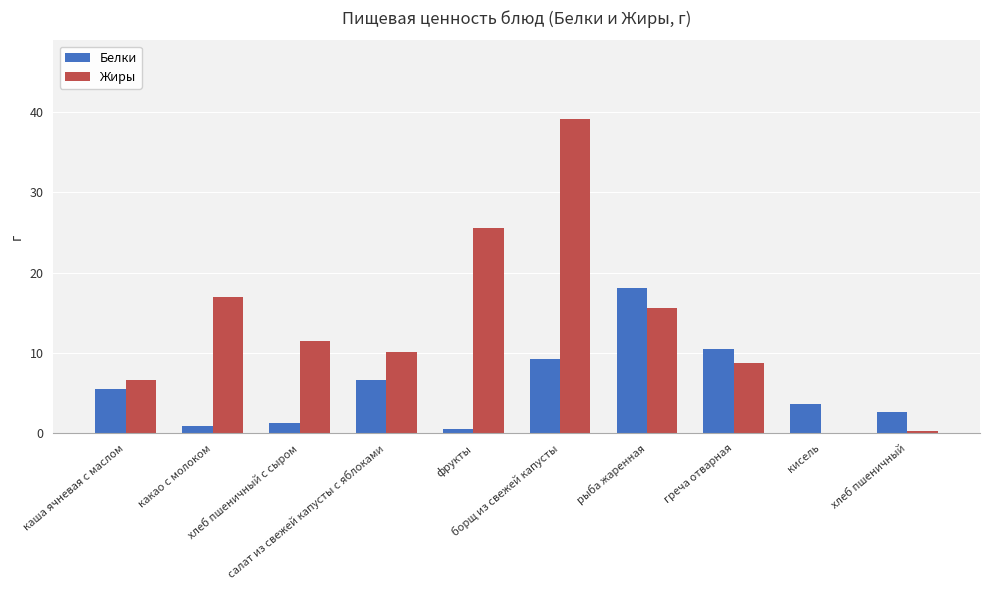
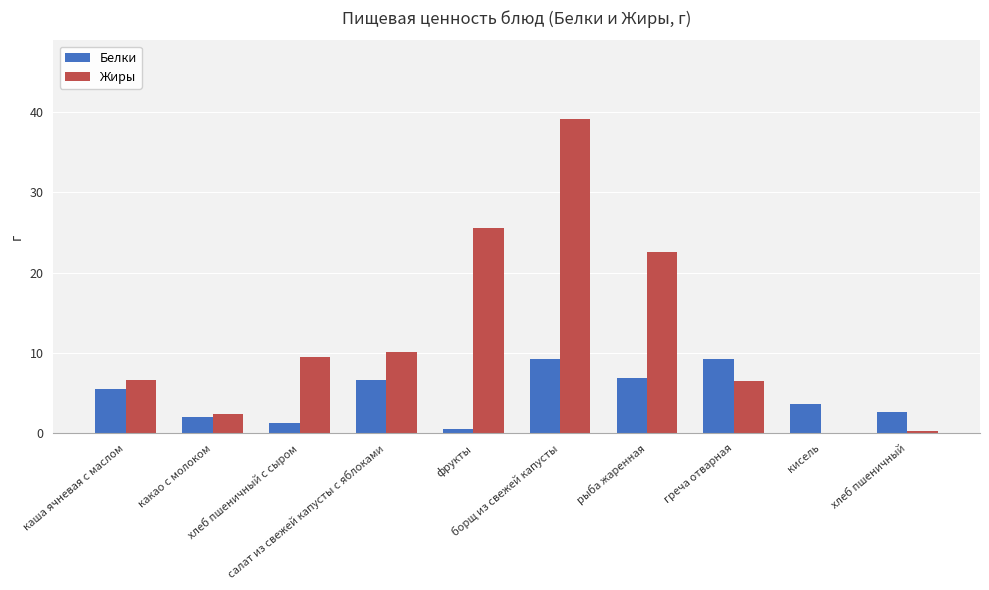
Белки, какао с молоком: 1 -> 2
Жиры, какао с молоком: 17 -> 2
Жиры, хлеб пшеничный с сыром: 12 -> 9
Белки, рыба жаренная: 18 -> 7
Жиры, рыба жаренная: 16 -> 23
Белки, греча отварная: 11 -> 9
Жиры, греча отварная: 9 -> 7
